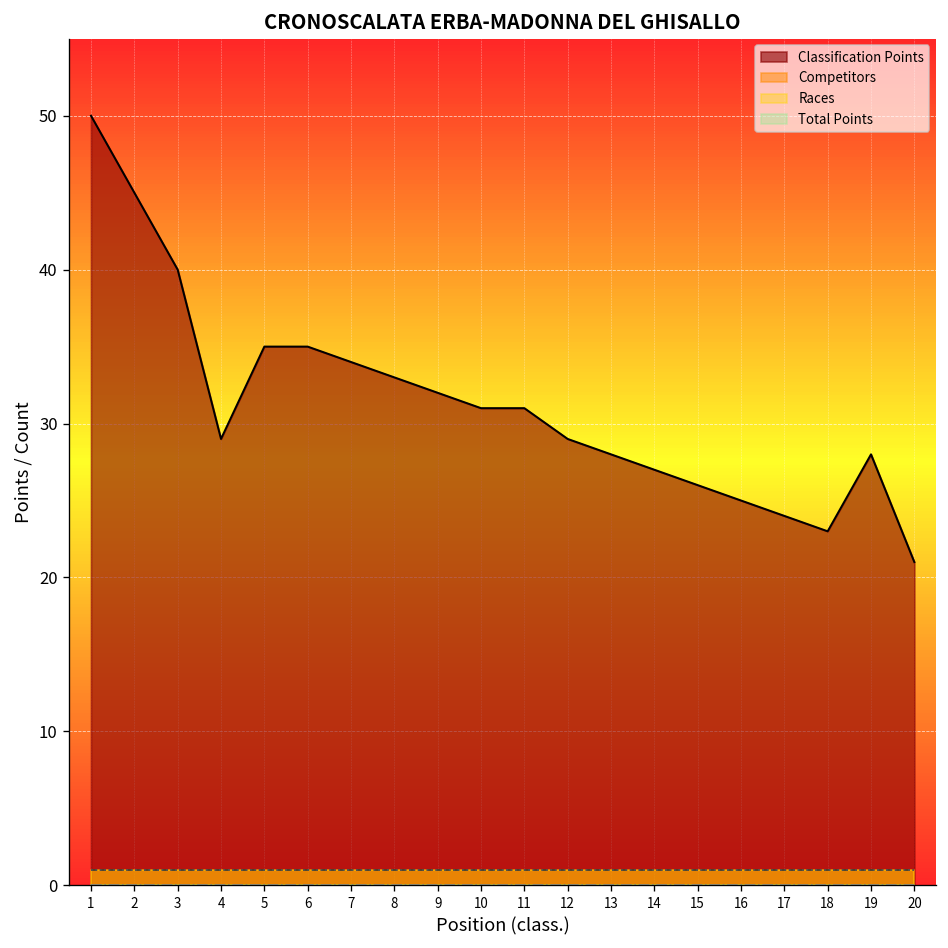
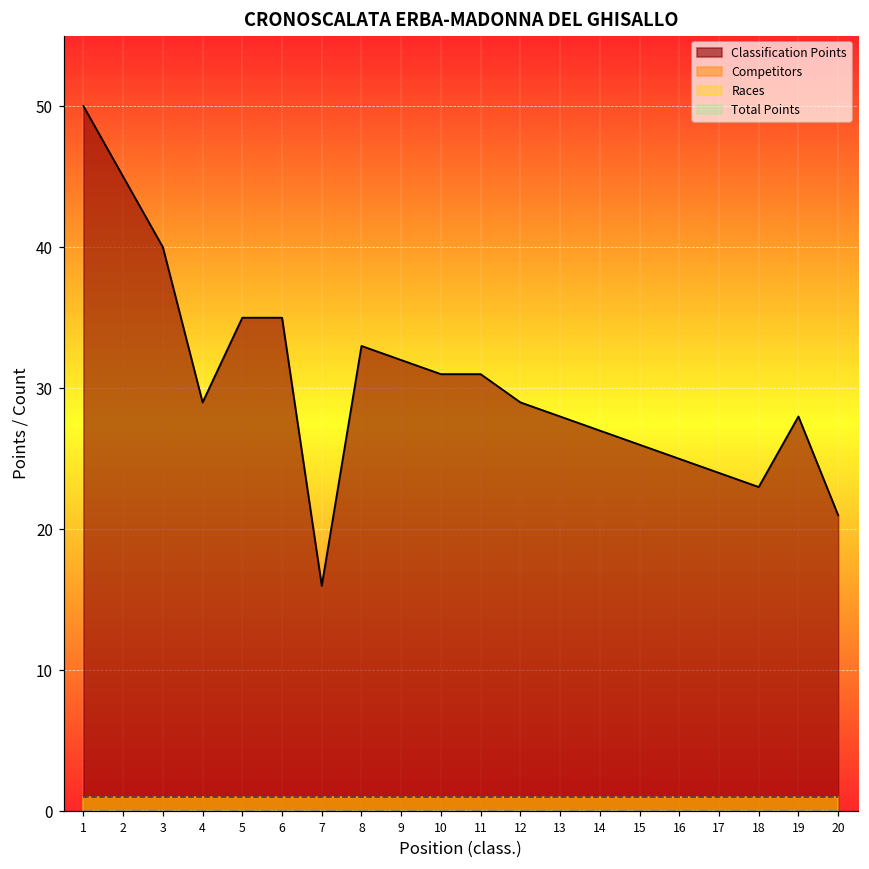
Classification Points, 7: 34 -> 16
